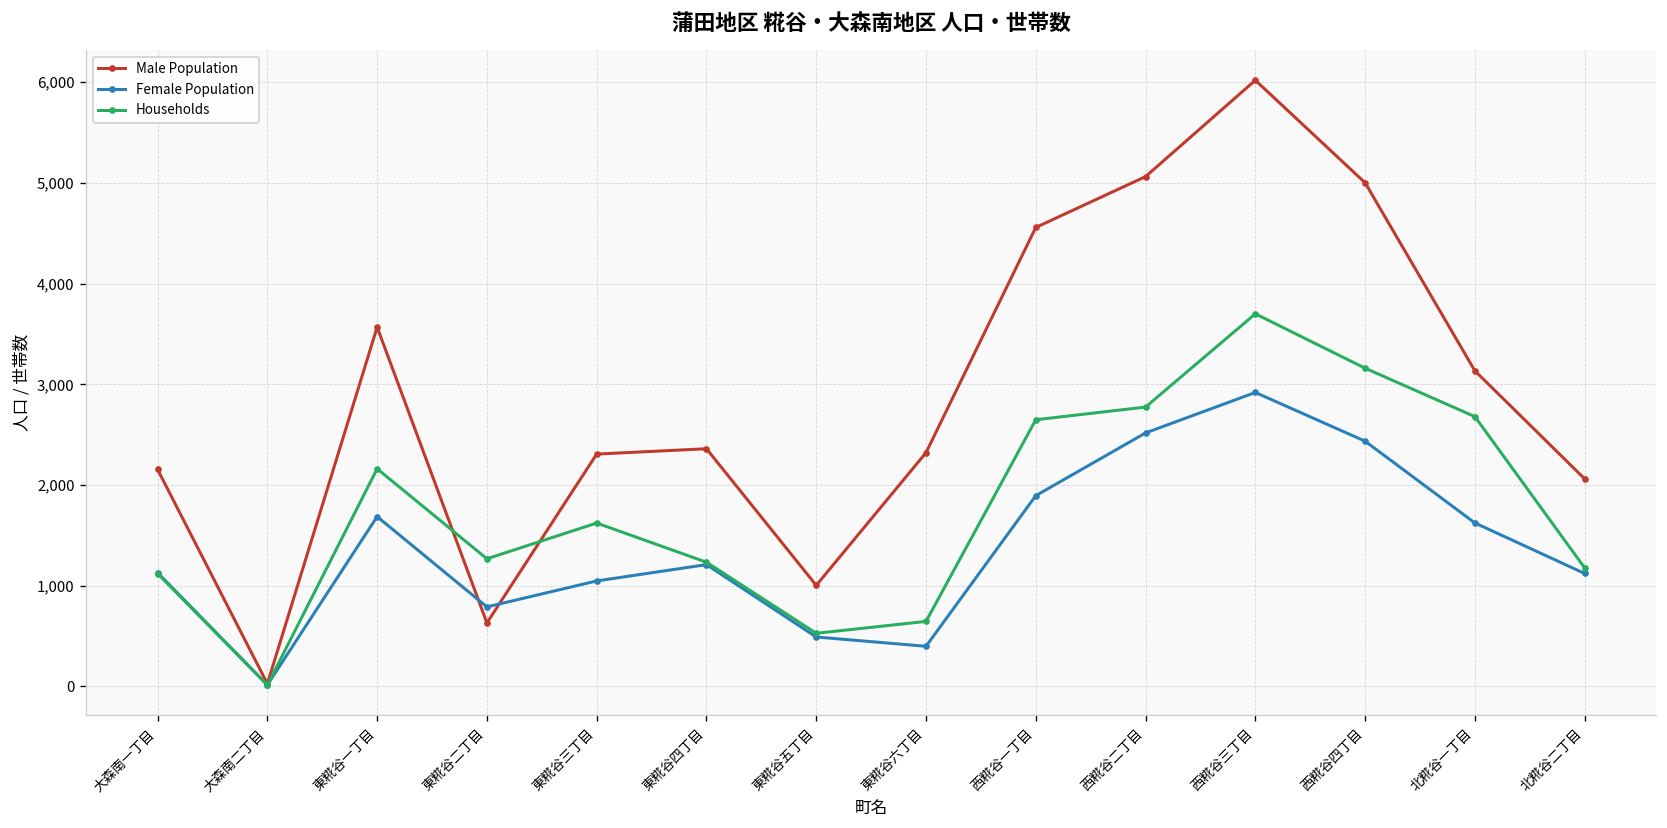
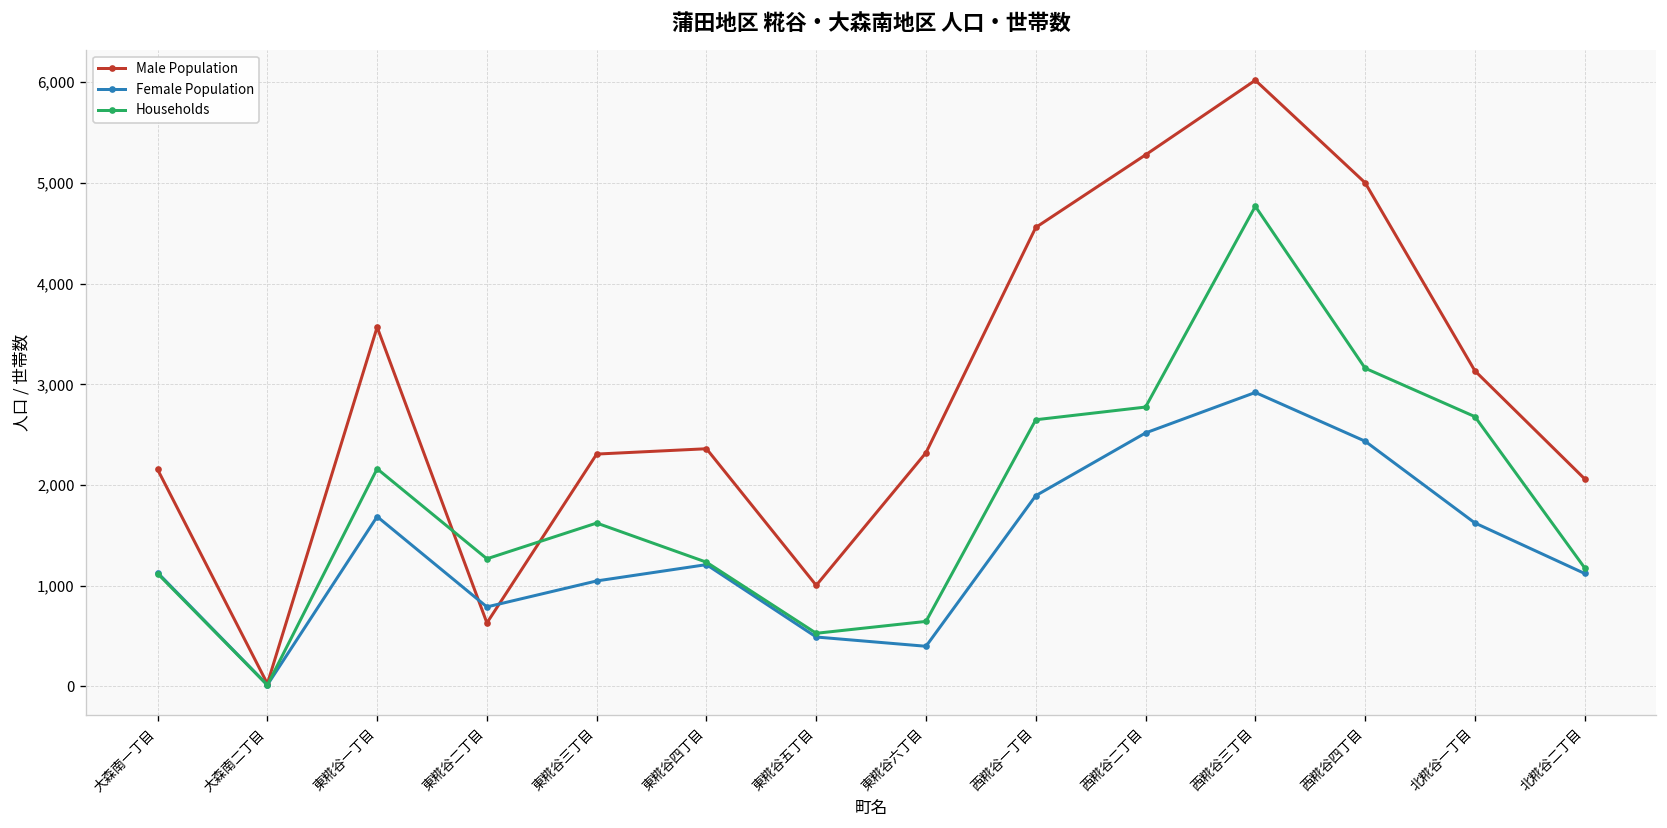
Male Population, 西糀谷二丁目: 5,100 -> 5,300
Households, 西糀谷三丁目: 3,700 -> 4,800
